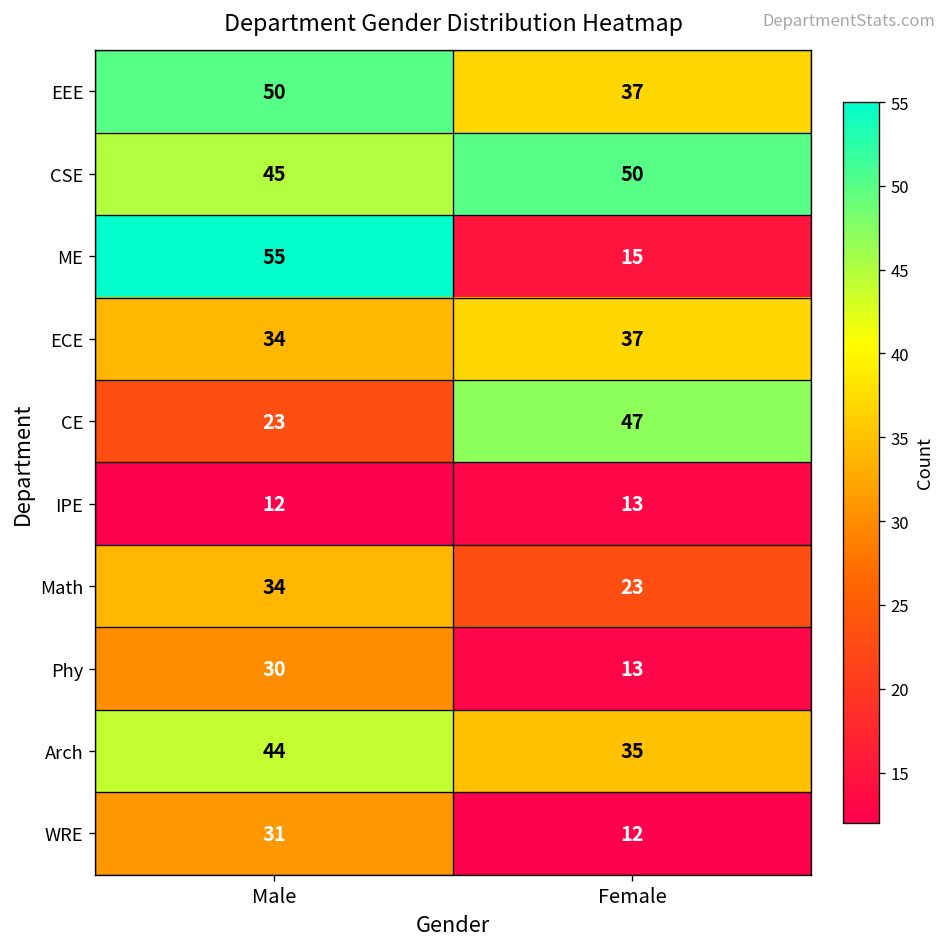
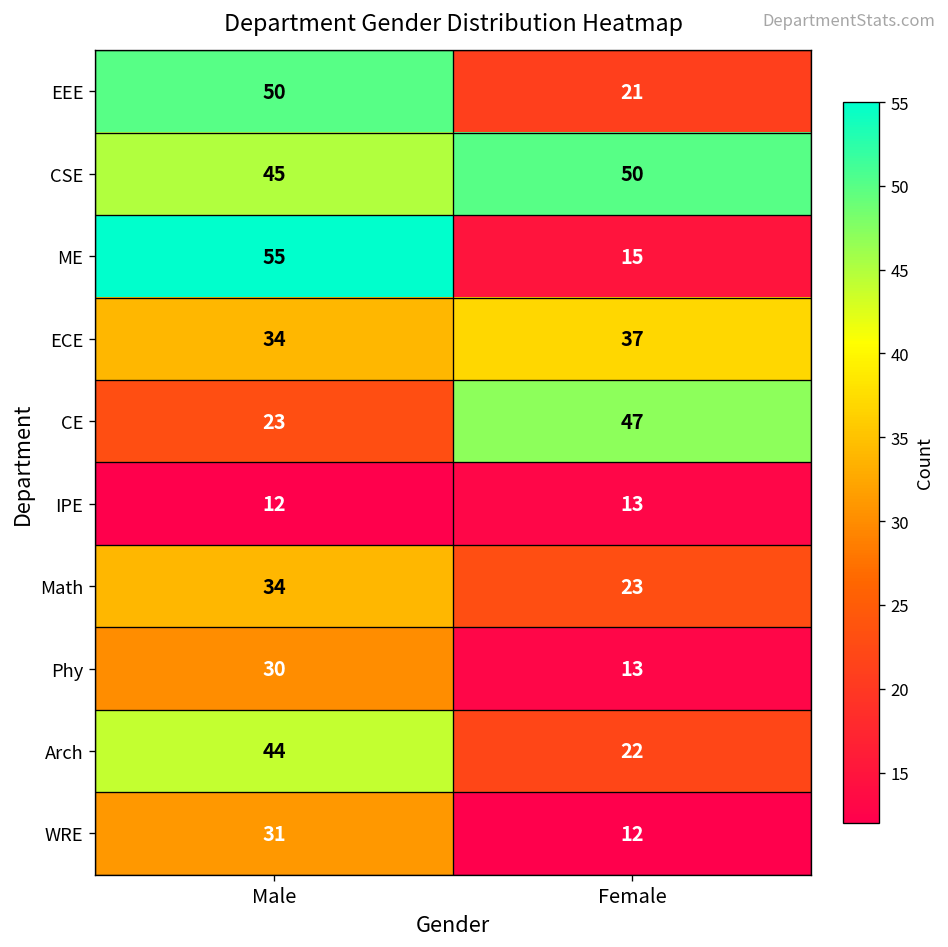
EEE, Female: 37 -> 21
Arch, Female: 35 -> 22
